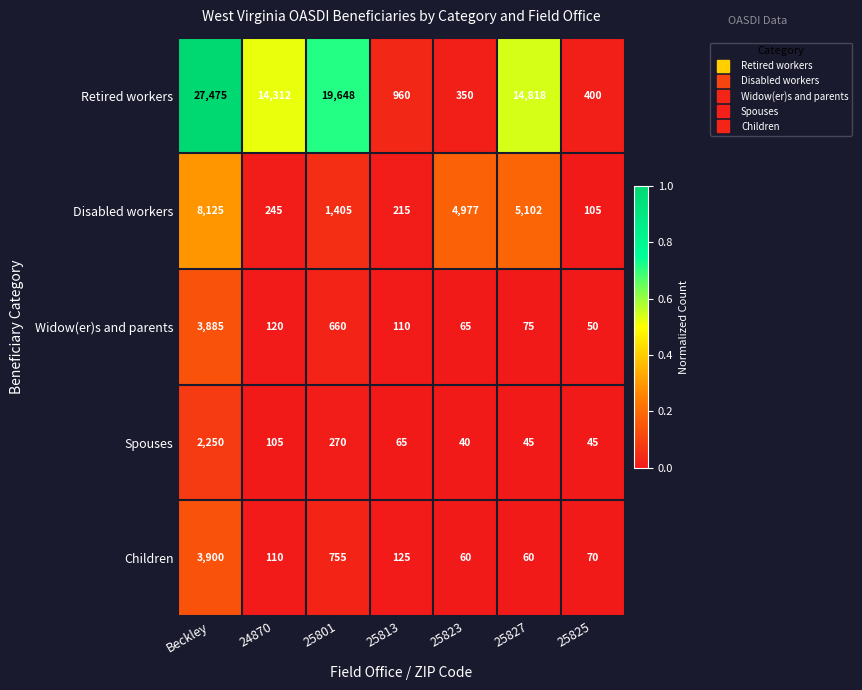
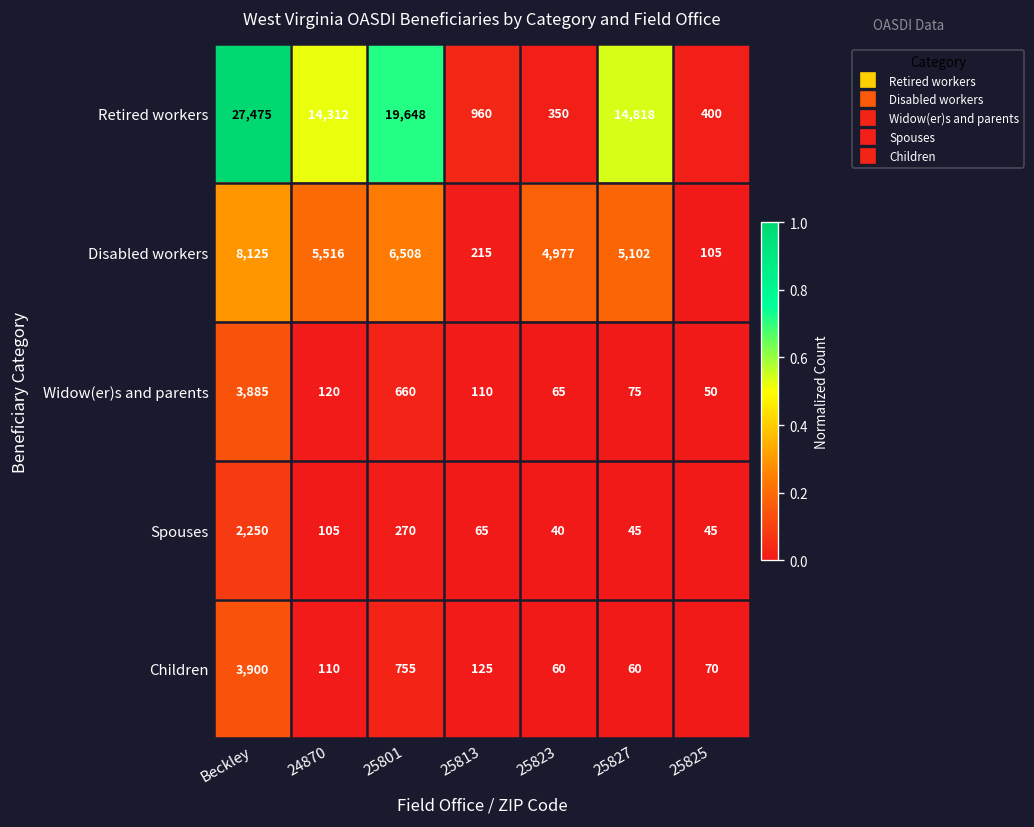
Disabled workers, 24870: 245 -> 5,516
Disabled workers, 25801: 1,405 -> 6,508
